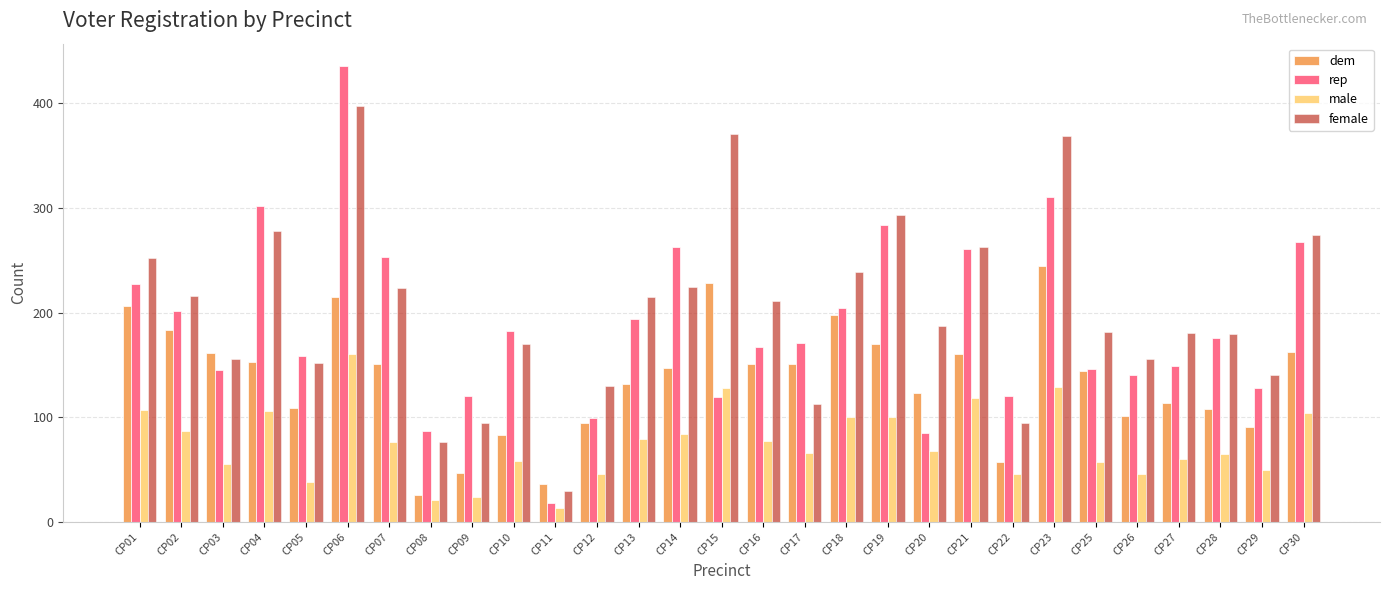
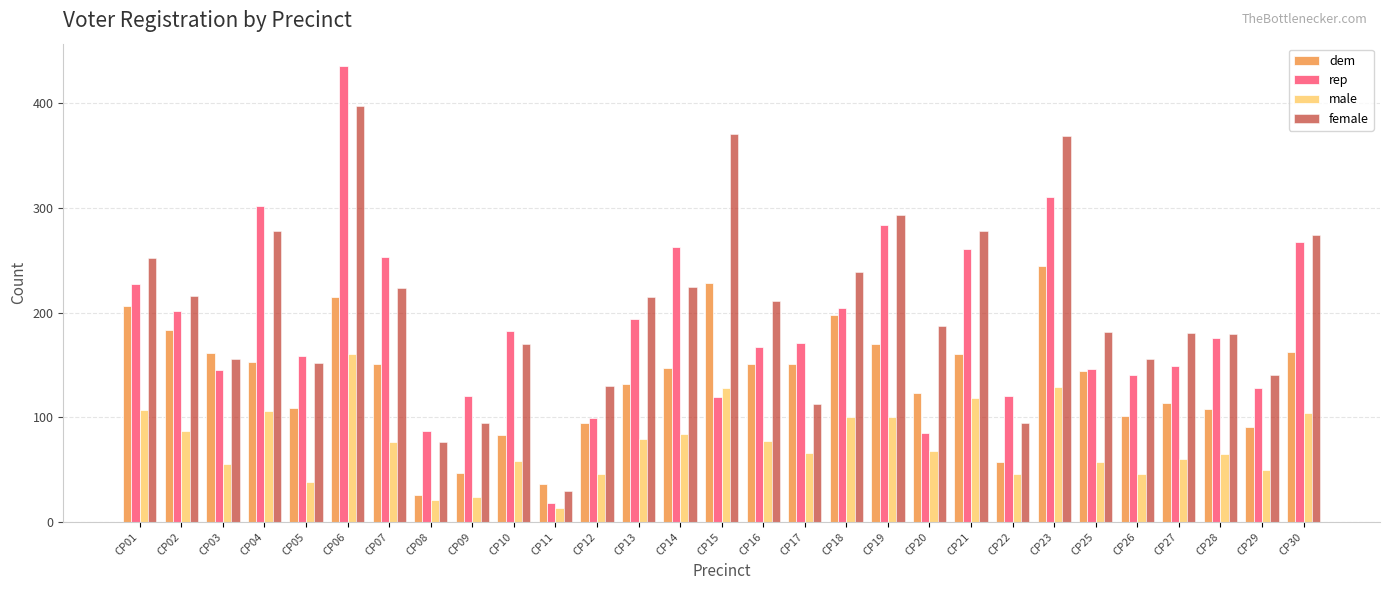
female, CP21: 263 -> 278
